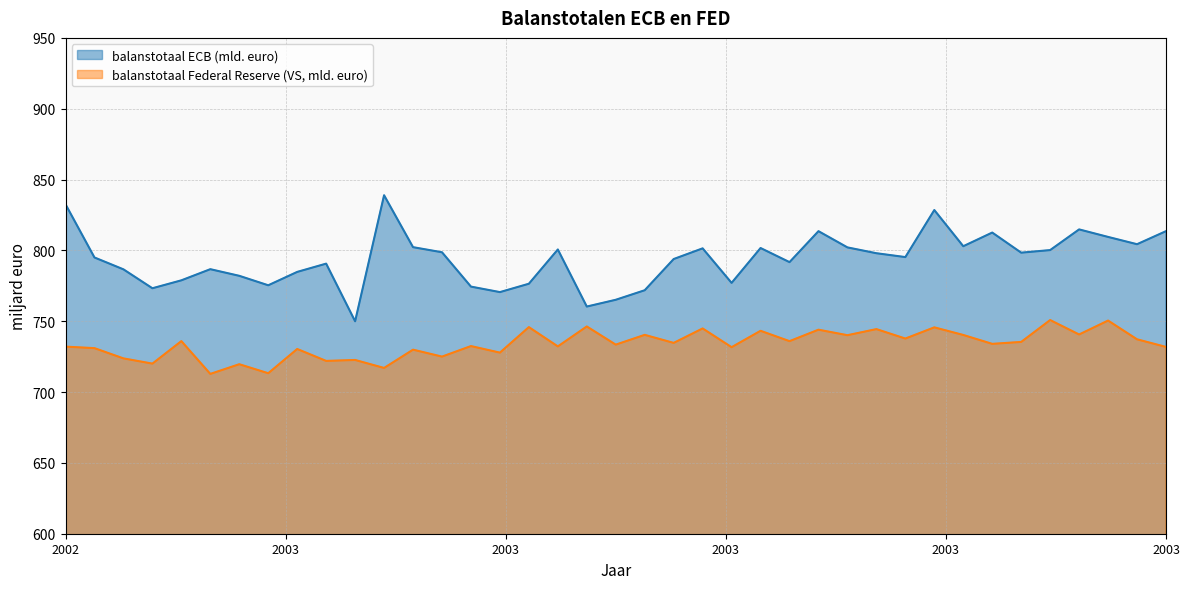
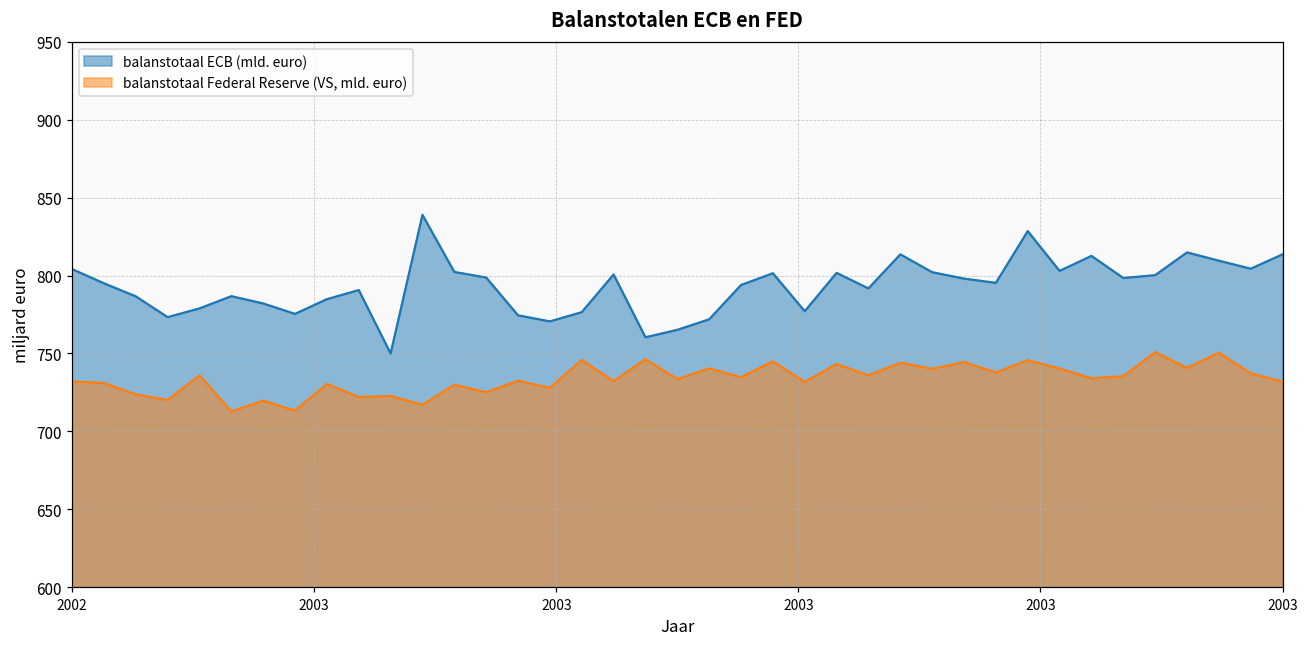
balanstotaal ECB (mld. euro), 2002: 833 -> 804
